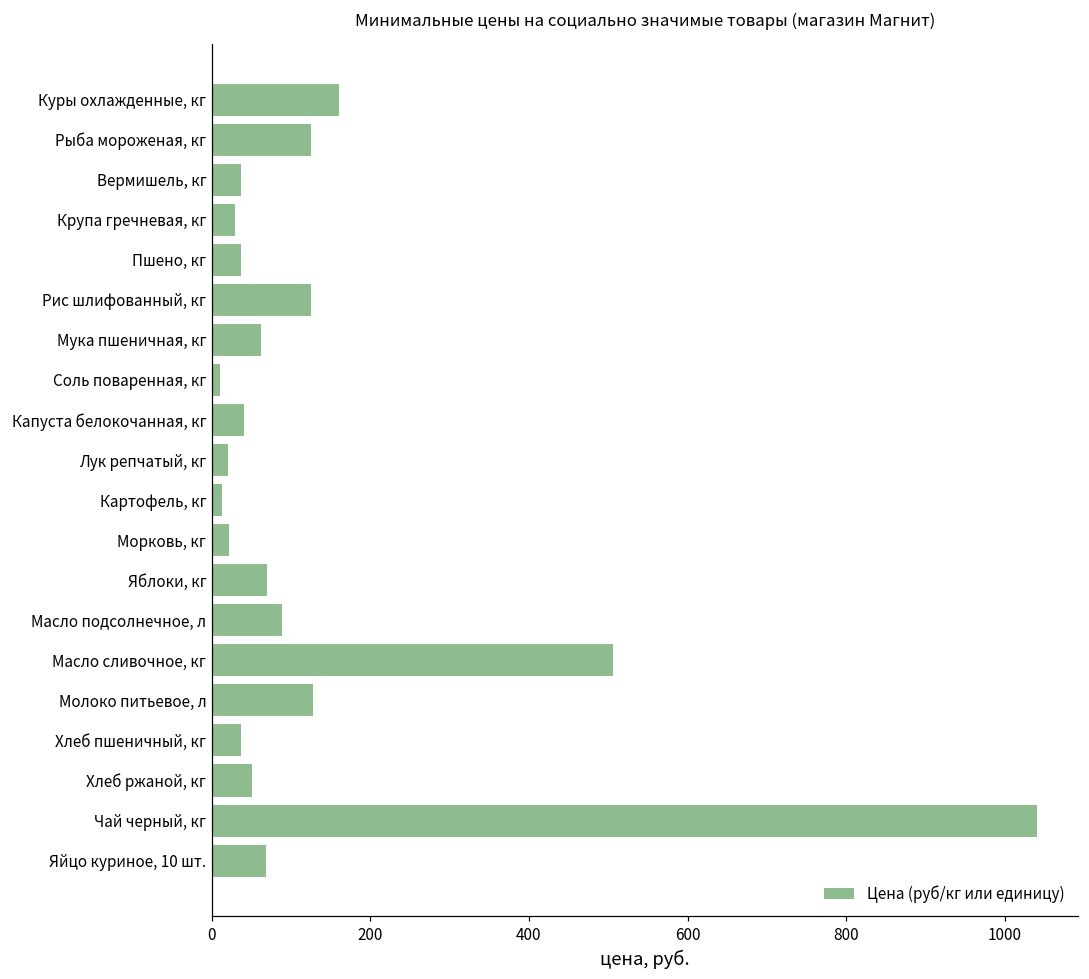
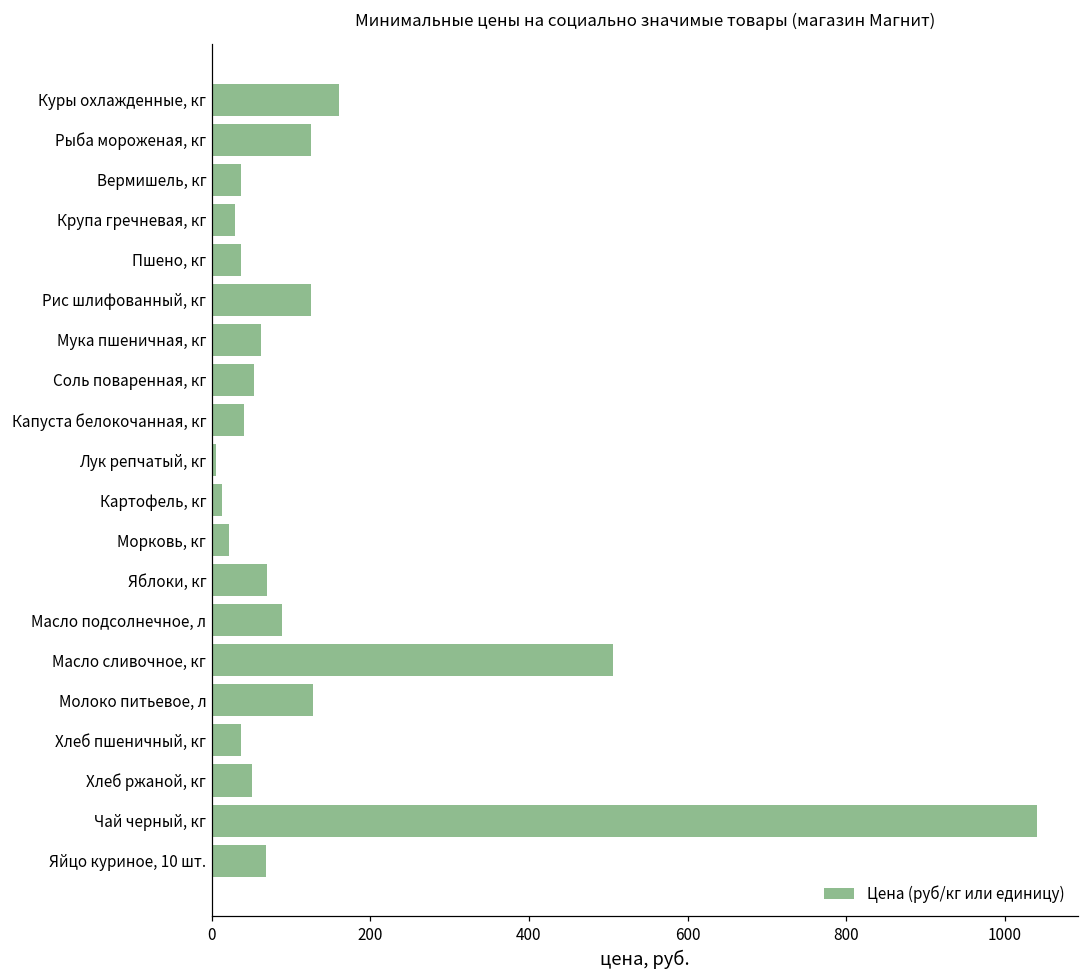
Соль поваренная, кг: 10 -> 50
Лук репчатый, кг: 20 -> 10
